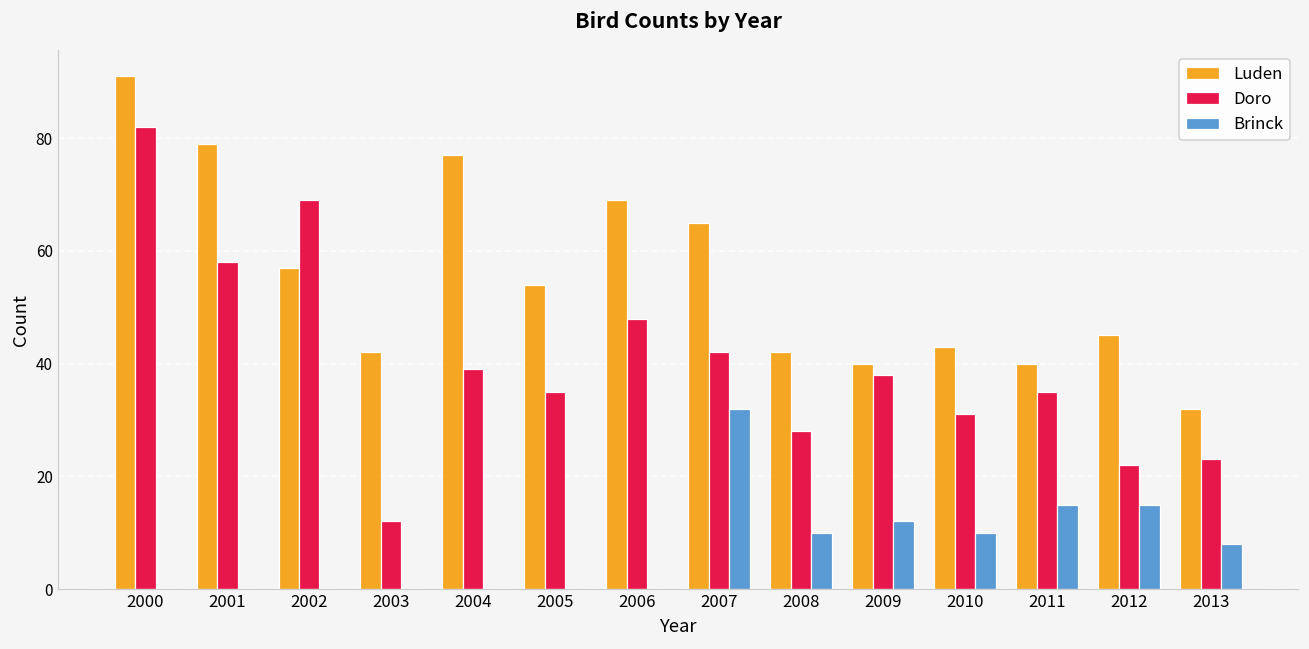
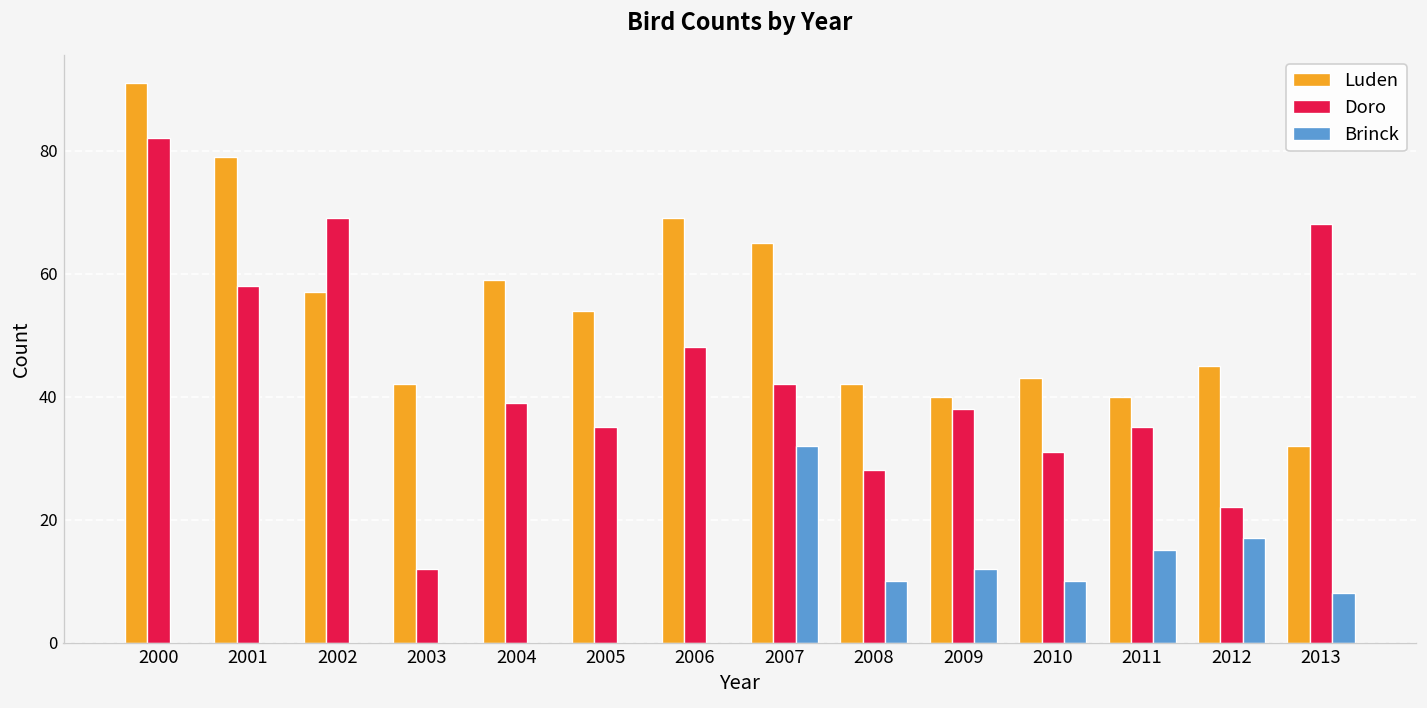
Luden, 2004: 77 -> 59
Brinck, 2012: 15 -> 17
Doro, 2013: 23 -> 68
